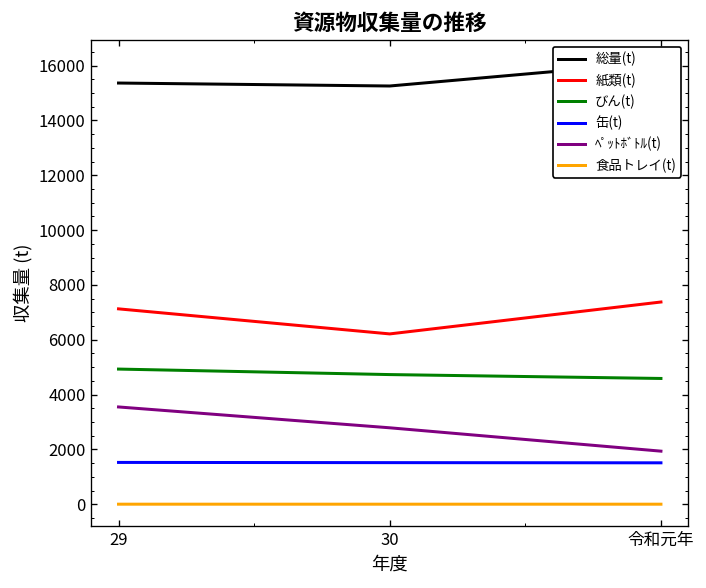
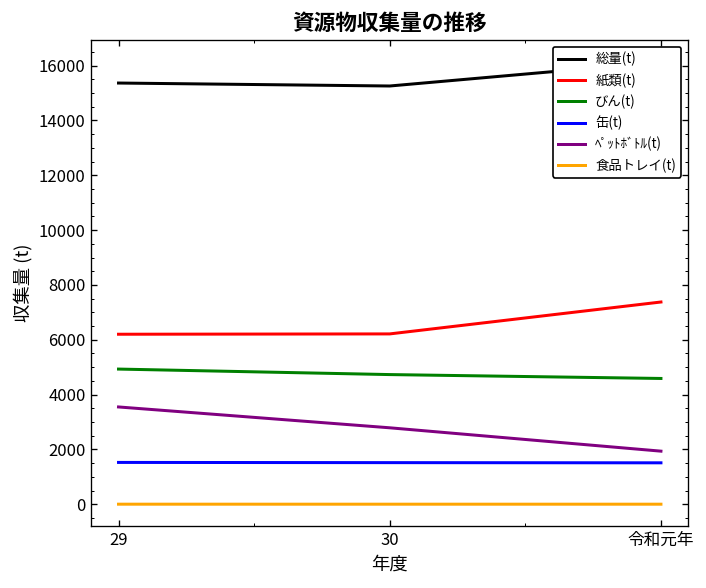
紙類(t), 29: 7100 -> 6200
